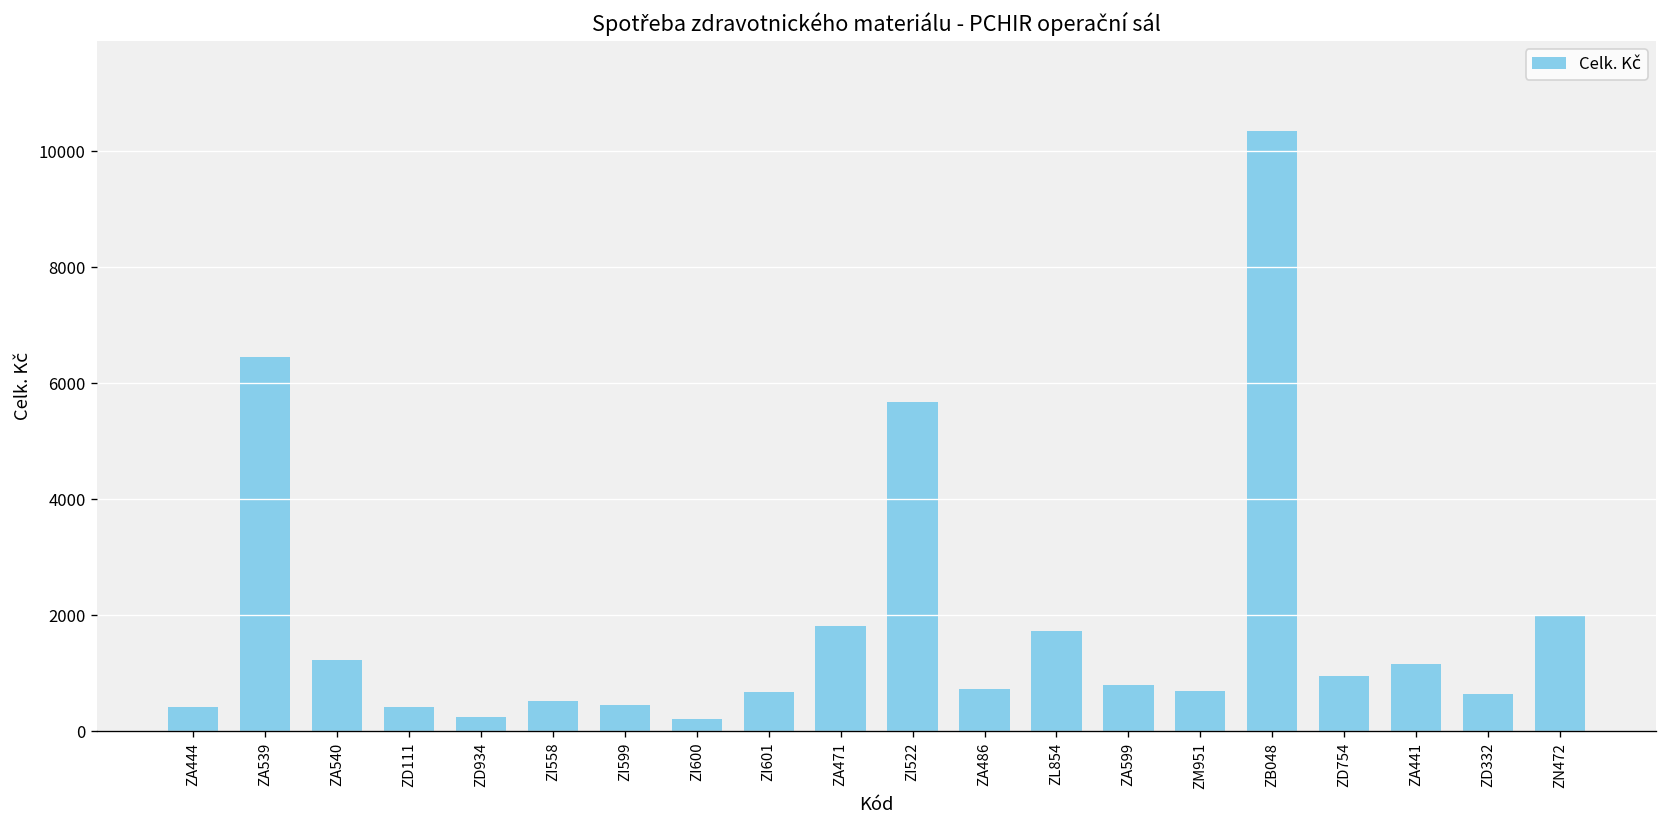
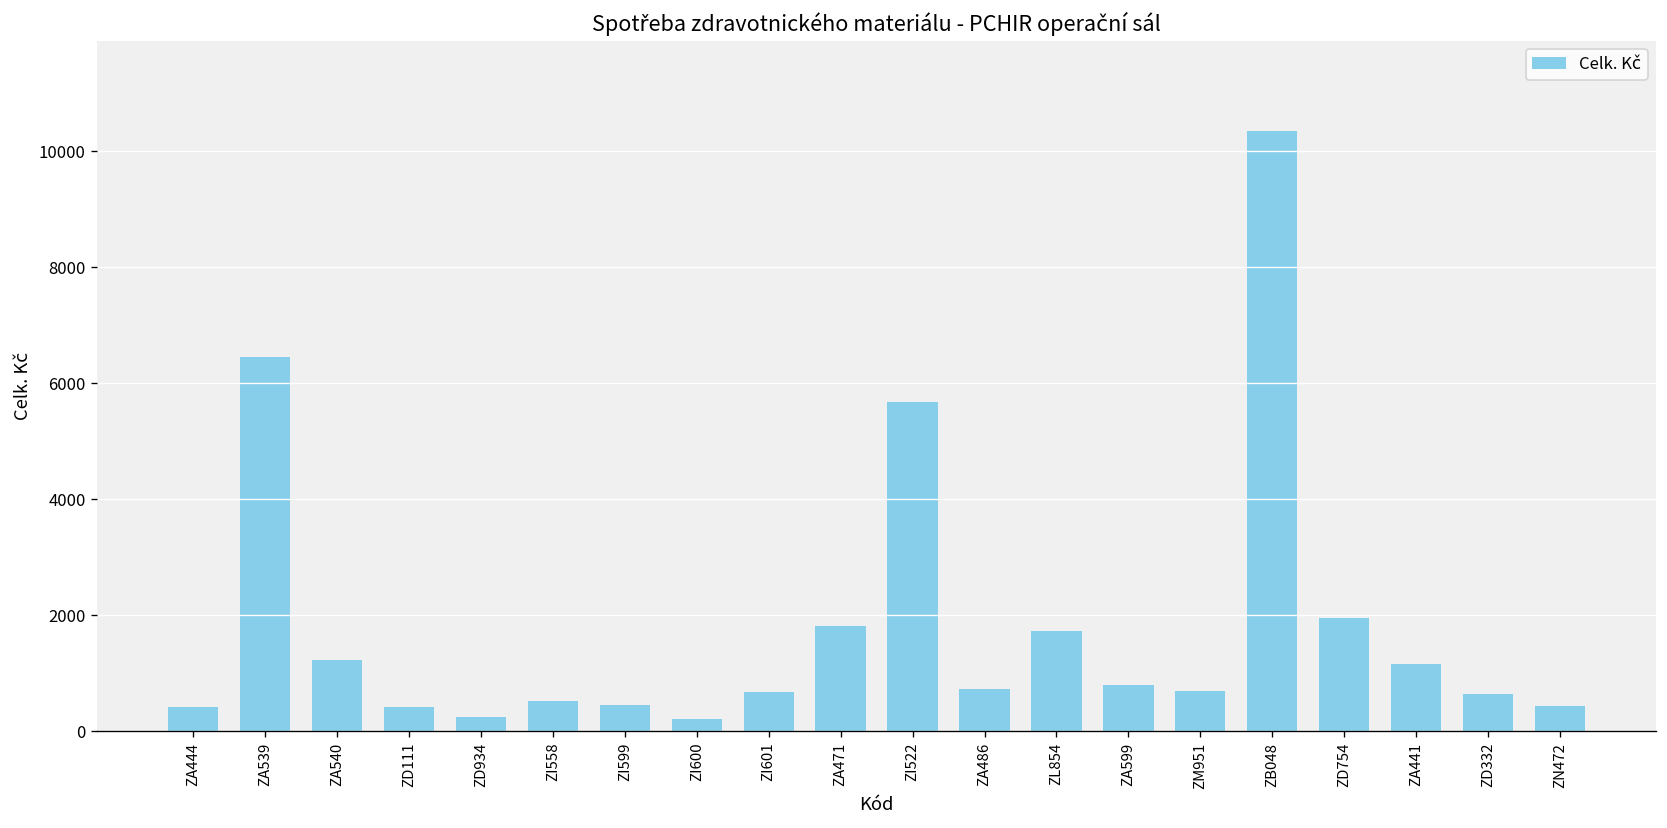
ZD754: 1000 -> 2000
ZN472: 2000 -> 400
